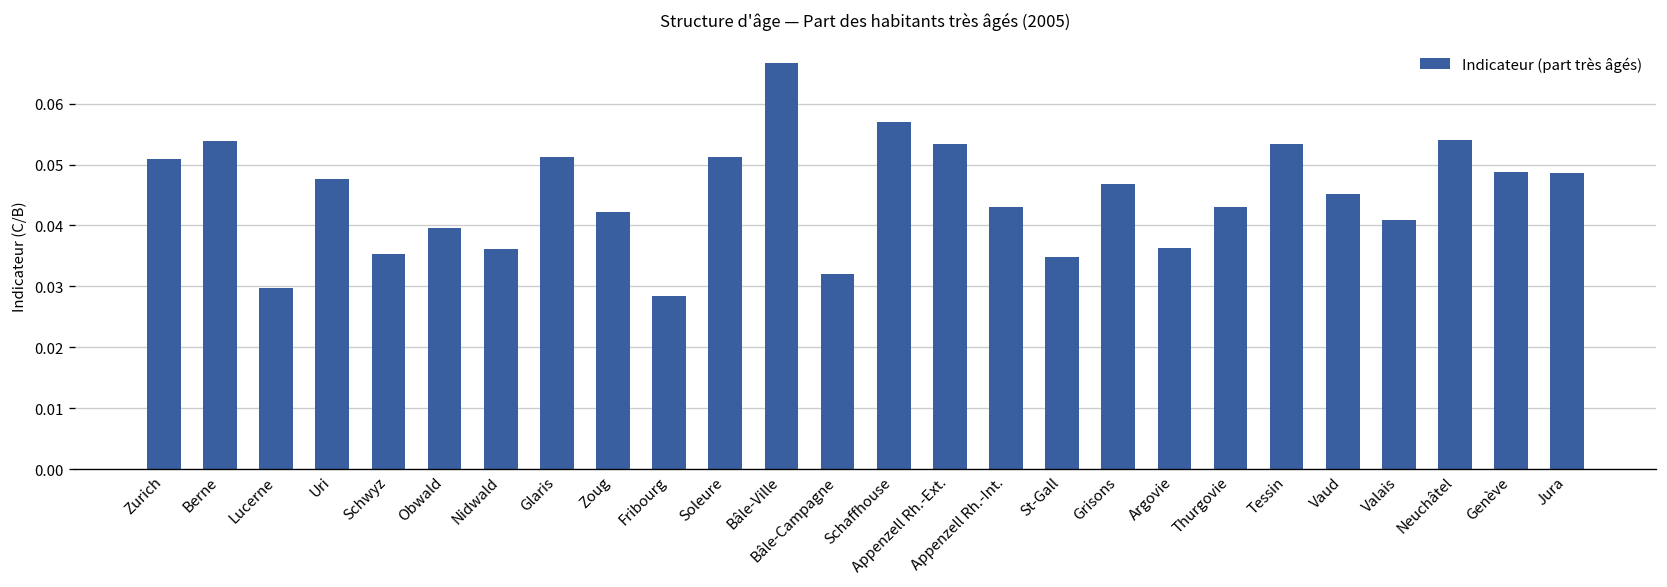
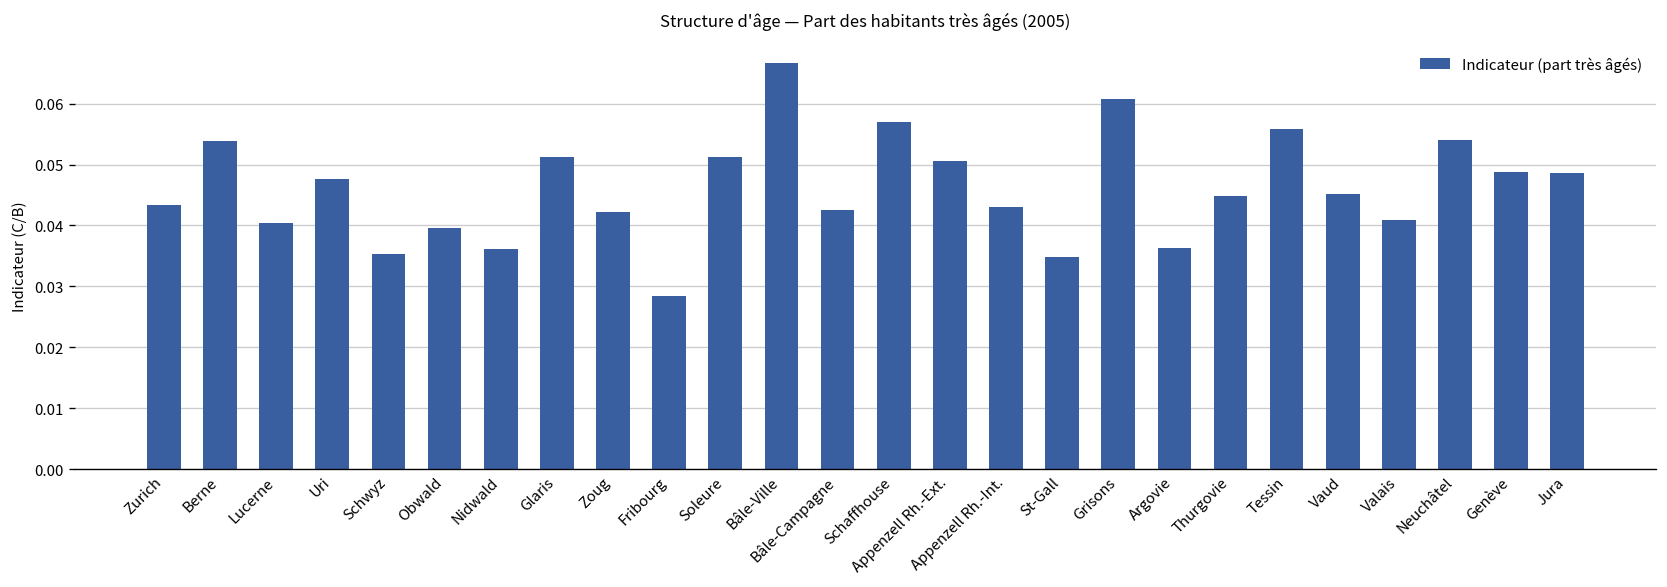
Zurich: 0.051 -> 0.043
Lucerne: 0.030 -> 0.040
Bâle-Campagne: 0.032 -> 0.043
Appenzell Rh.-Ext.: 0.053 -> 0.050
Grisons: 0.047 -> 0.061
Thurgovie: 0.043 -> 0.045
Tessin: 0.053 -> 0.056
